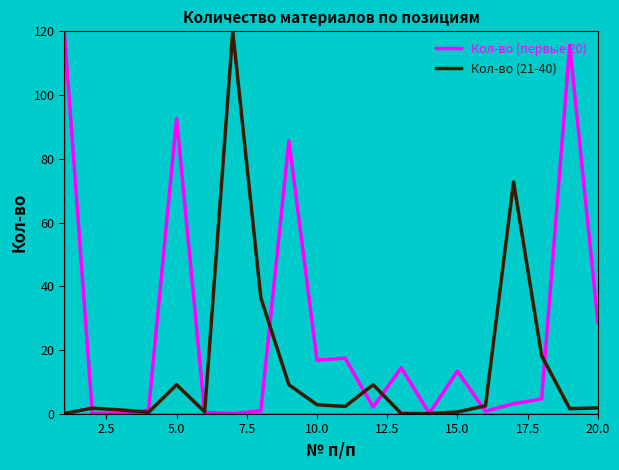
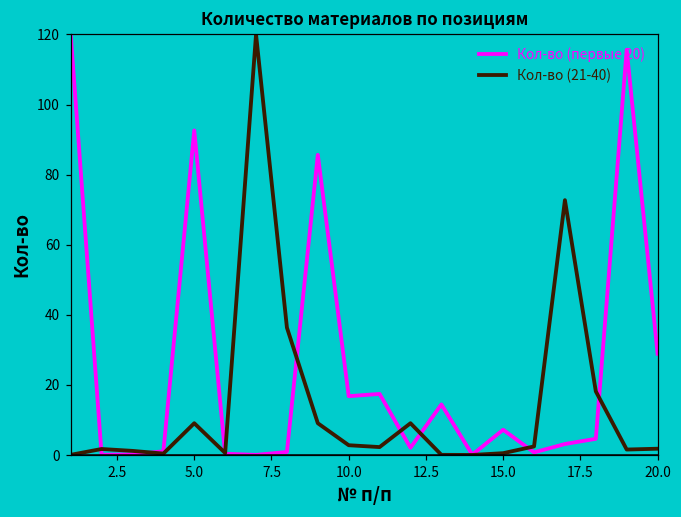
Кол-во (первые 20), 15.0: 13 -> 7
